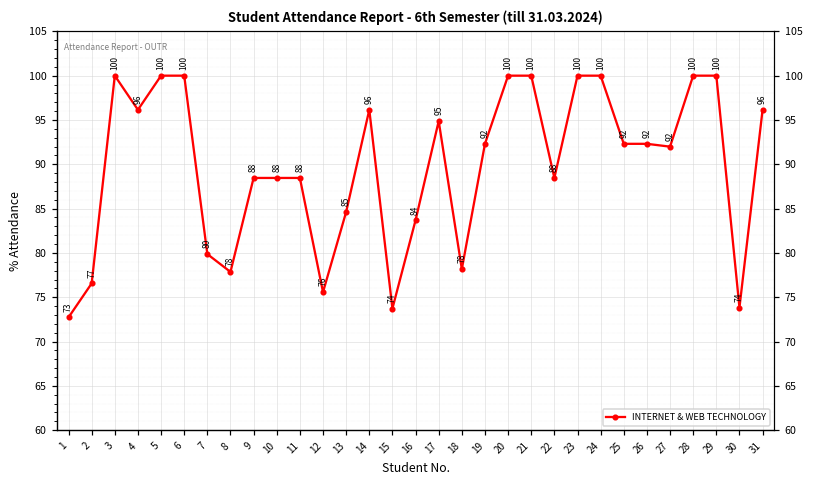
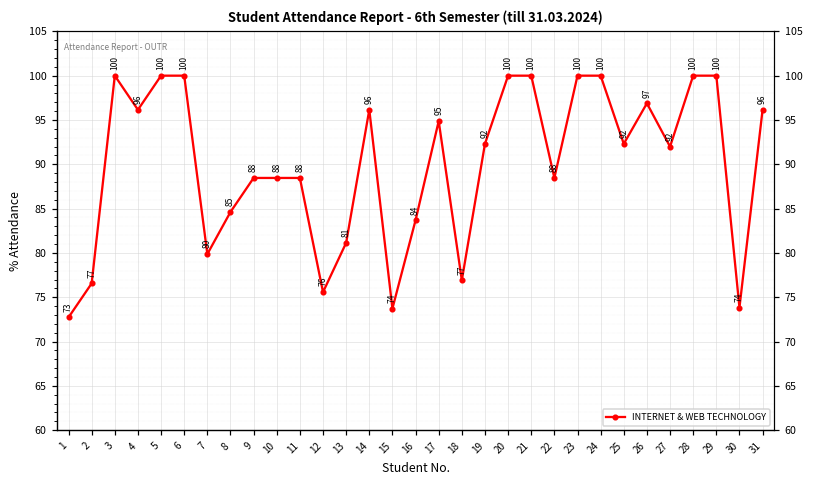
8: 78 -> 85
13: 85 -> 81
18: 78 -> 77
26: 92 -> 97
